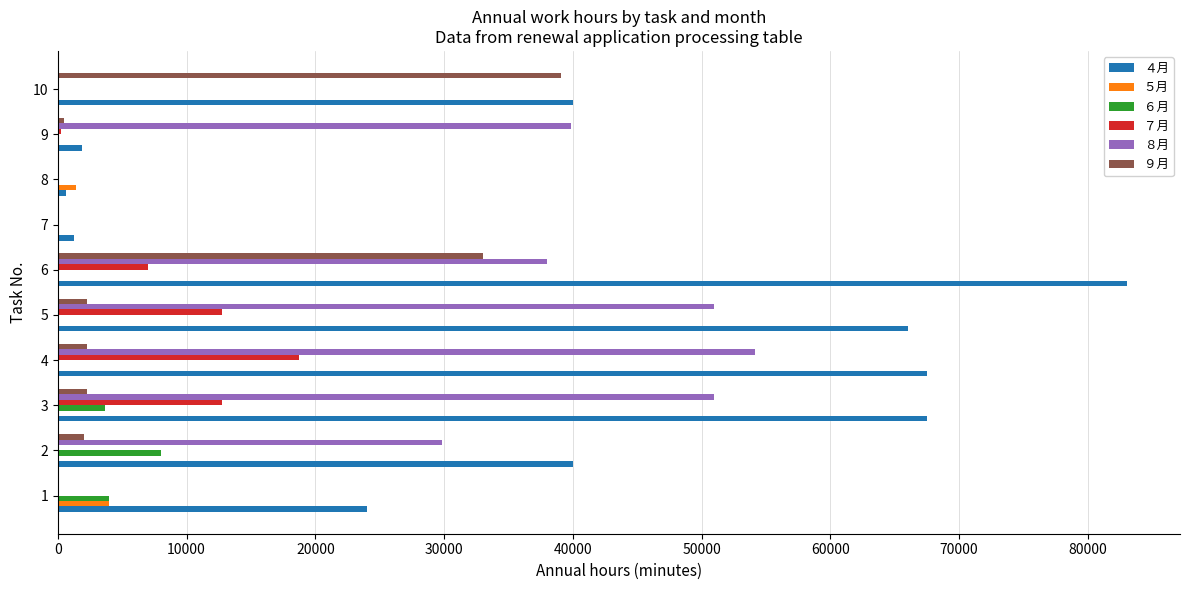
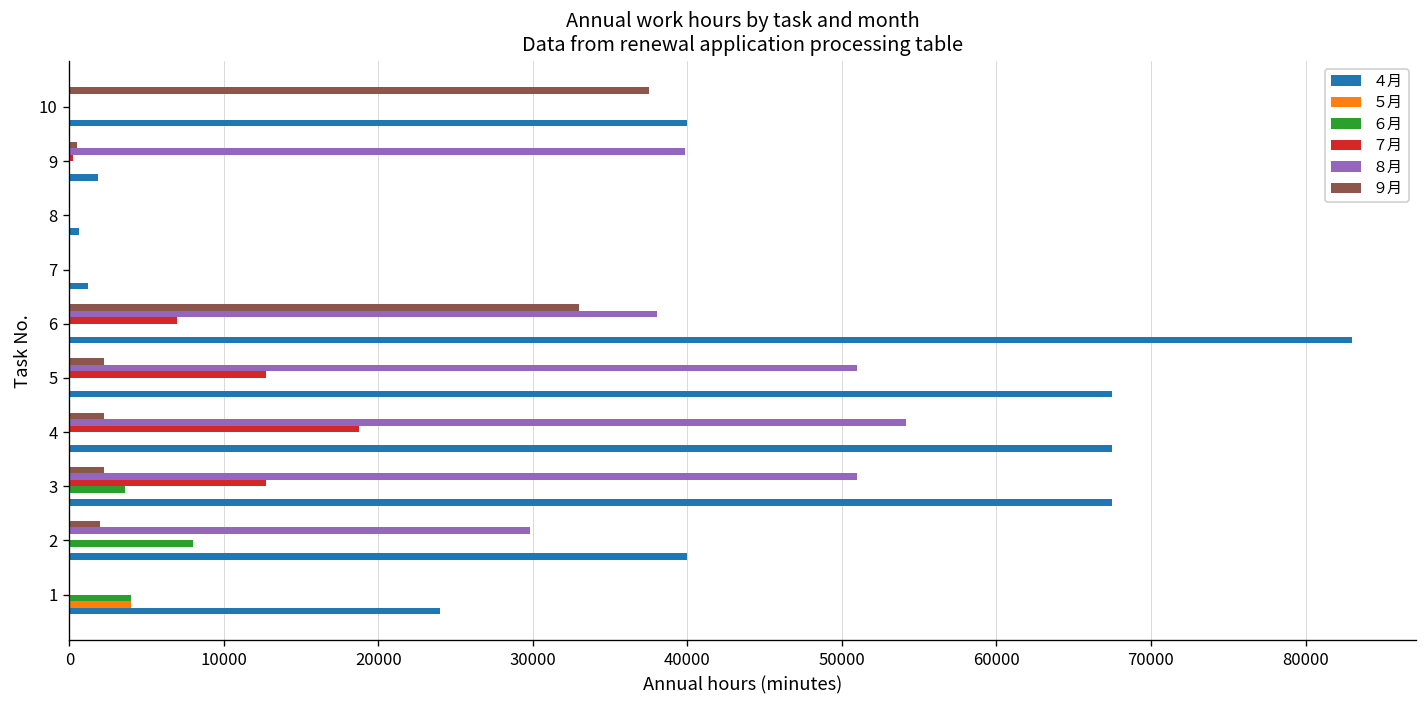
９月, 10: 39100 -> 37500
５月, 8: 1400 -> 0
４月, 5: 66000 -> 67500
